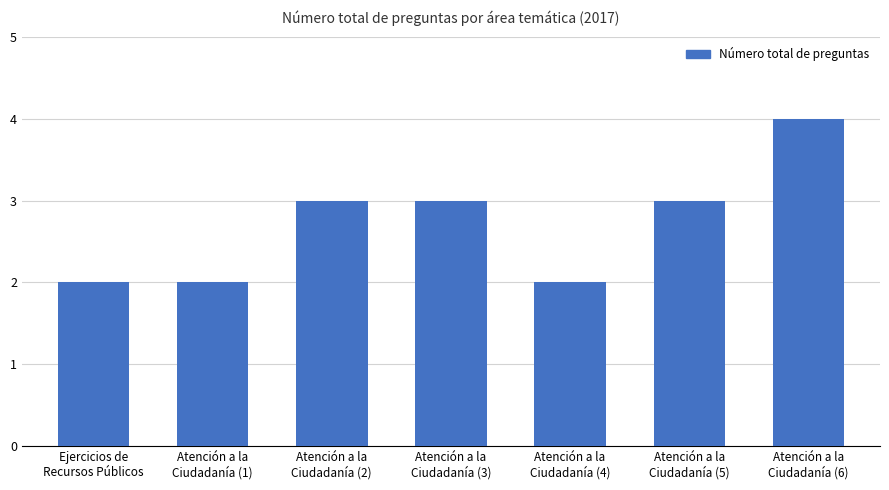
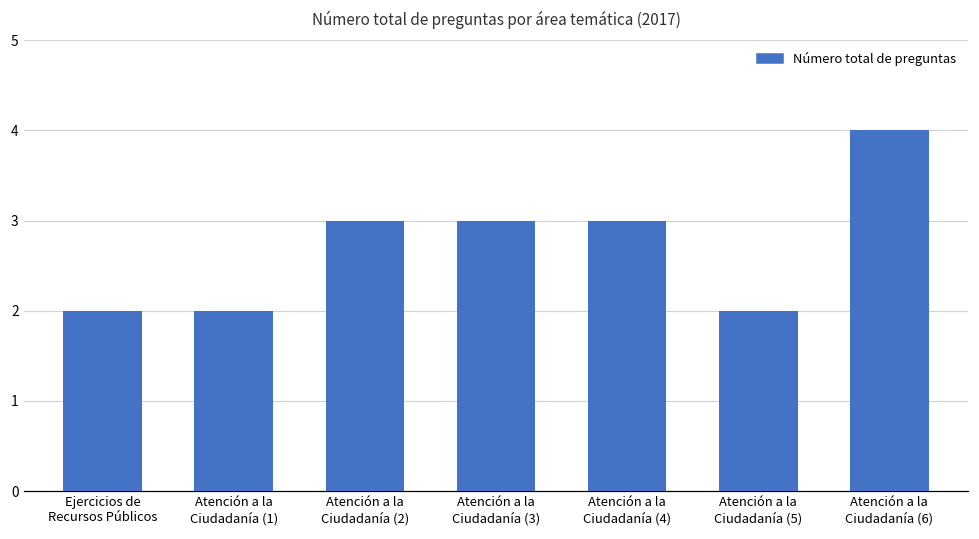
Atención a la Ciudadanía (4): 2 -> 3
Atención a la Ciudadanía (5): 3 -> 2
